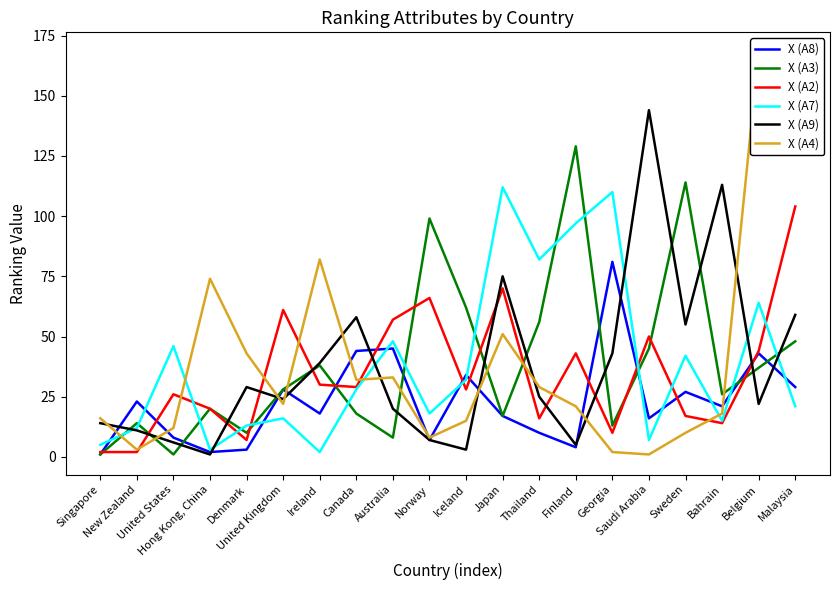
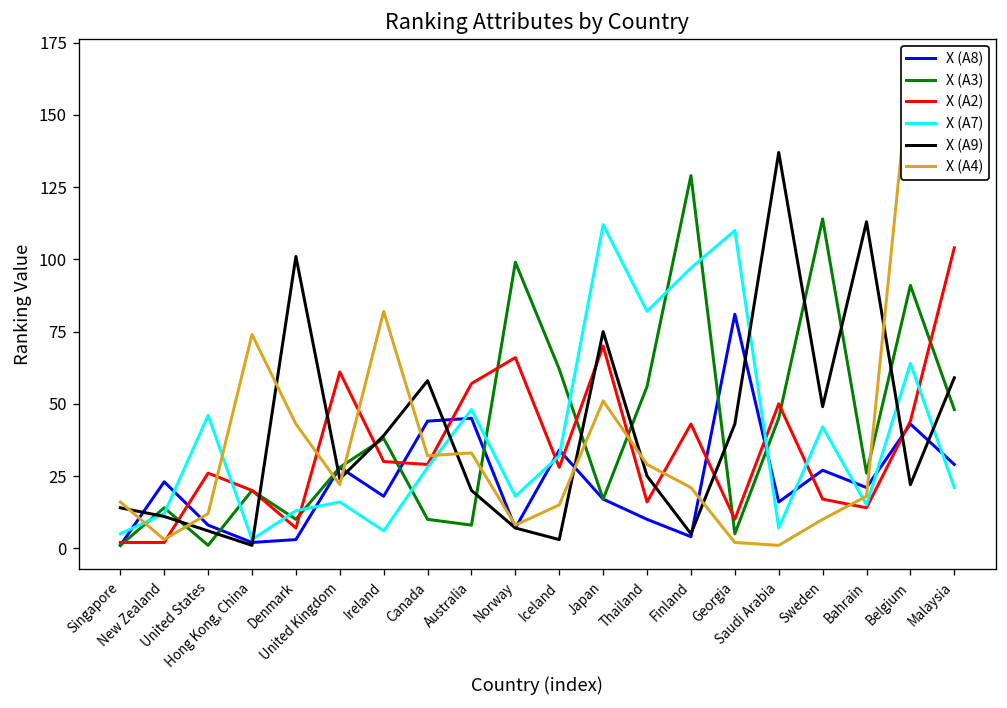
X (A9), Denmark: 29 -> 101
X (A7), Ireland: 2 -> 6
X (A3), Canada: 18 -> 10
X (A3), Georgia: 13 -> 5
X (A9), Saudi Arabia: 144 -> 137
X (A9), Sweden: 55 -> 49
X (A3), Belgium: 37 -> 91
